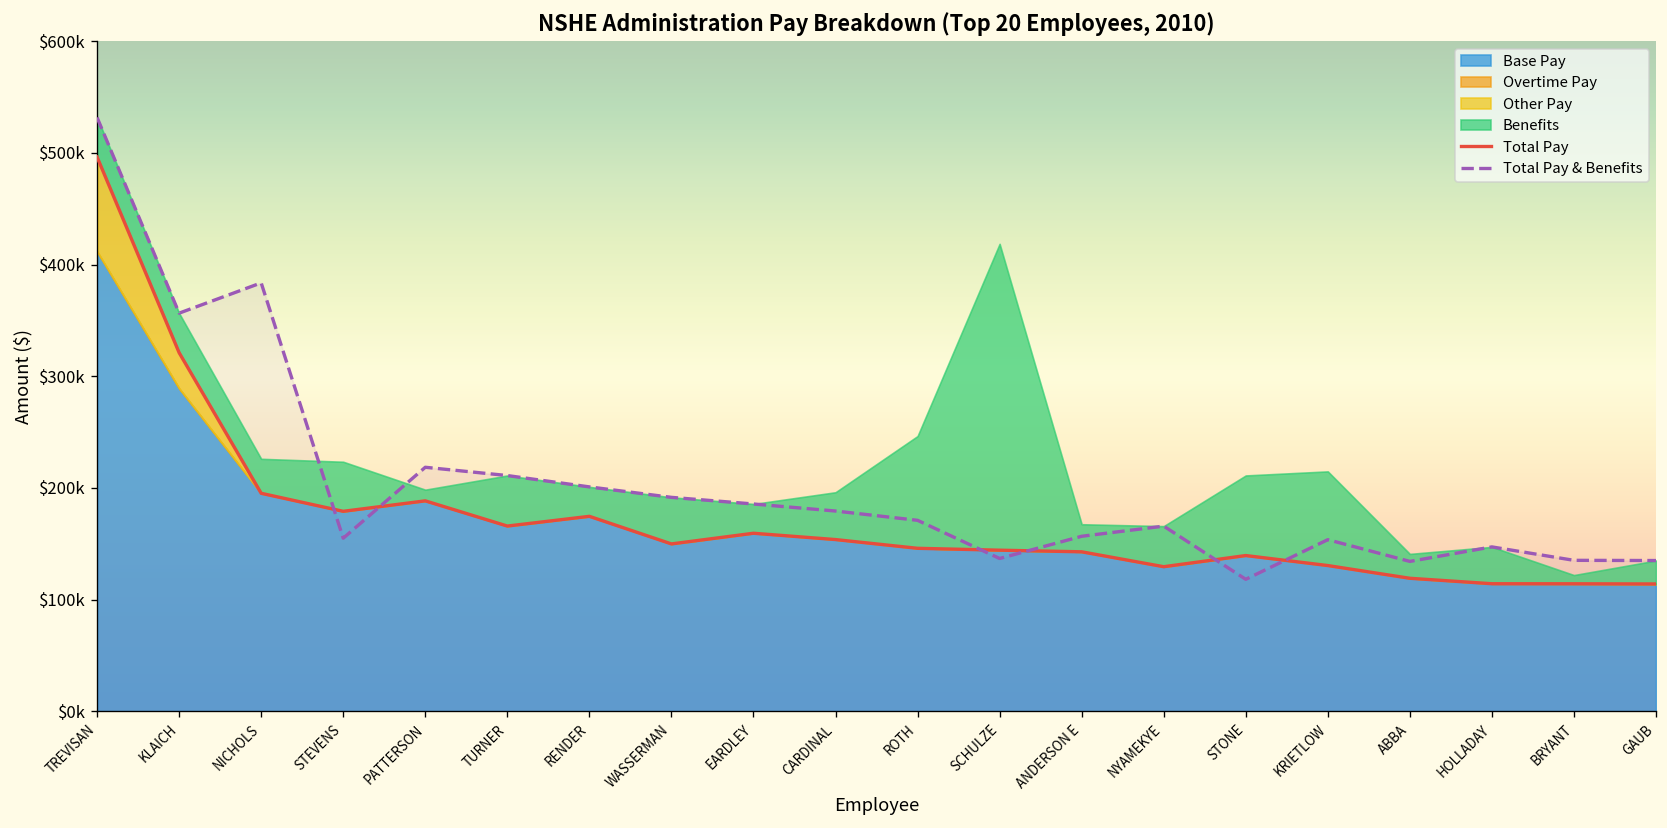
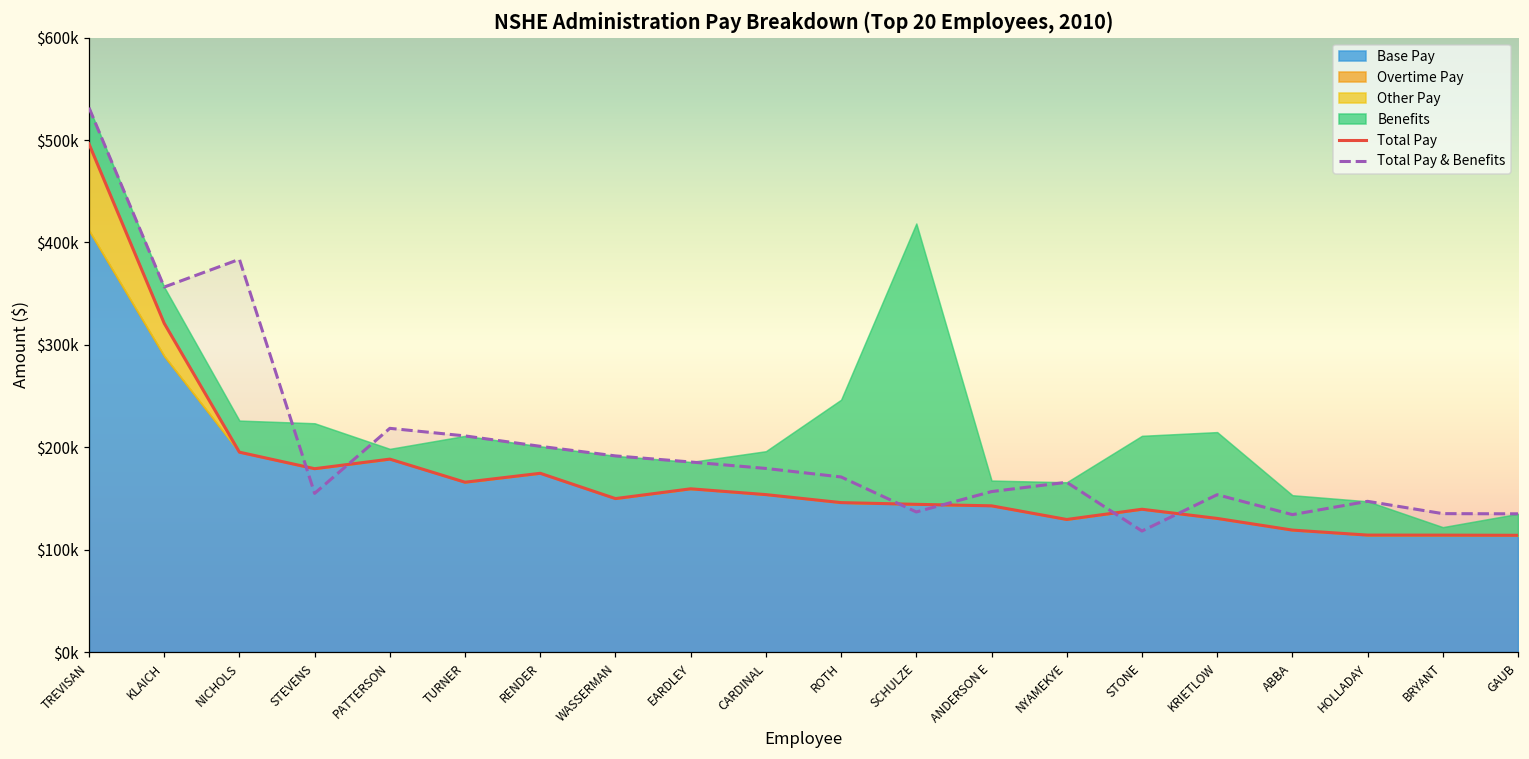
Benefits, ABBA: $20000 -> $30000
